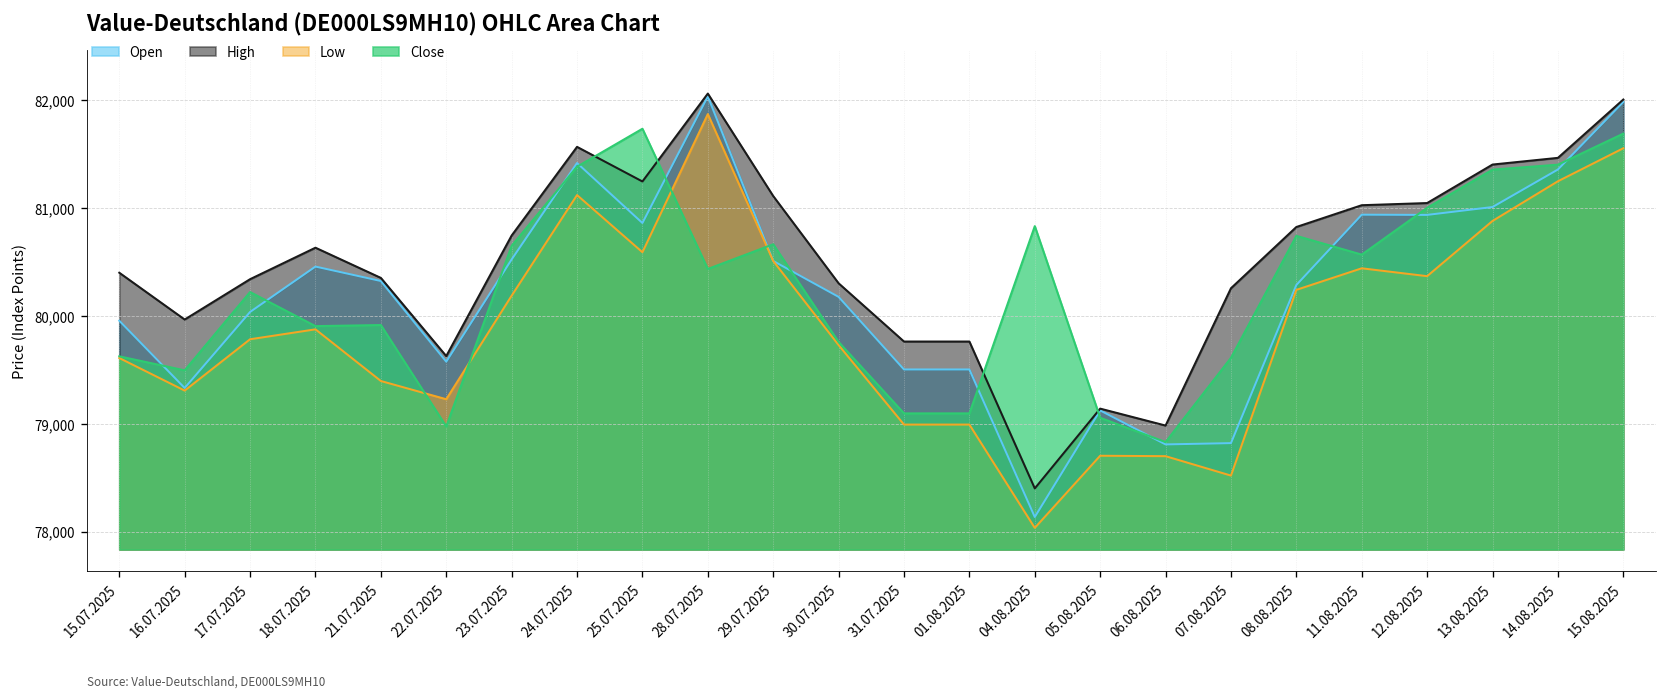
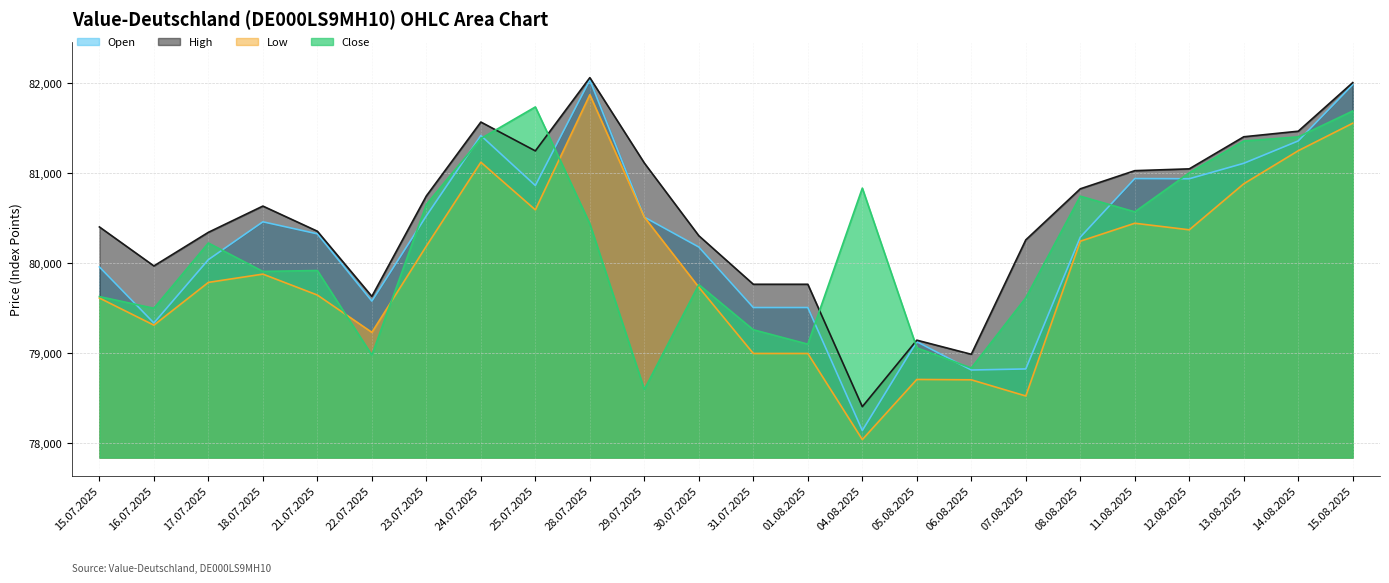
Low, 21.07.2025: 79,400 -> 79,600
Close, 29.07.2025: 80,700 -> 78,600
Close, 31.07.2025: 79,100 -> 79,300
Open, 13.08.2025: 81,000 -> 81,100
